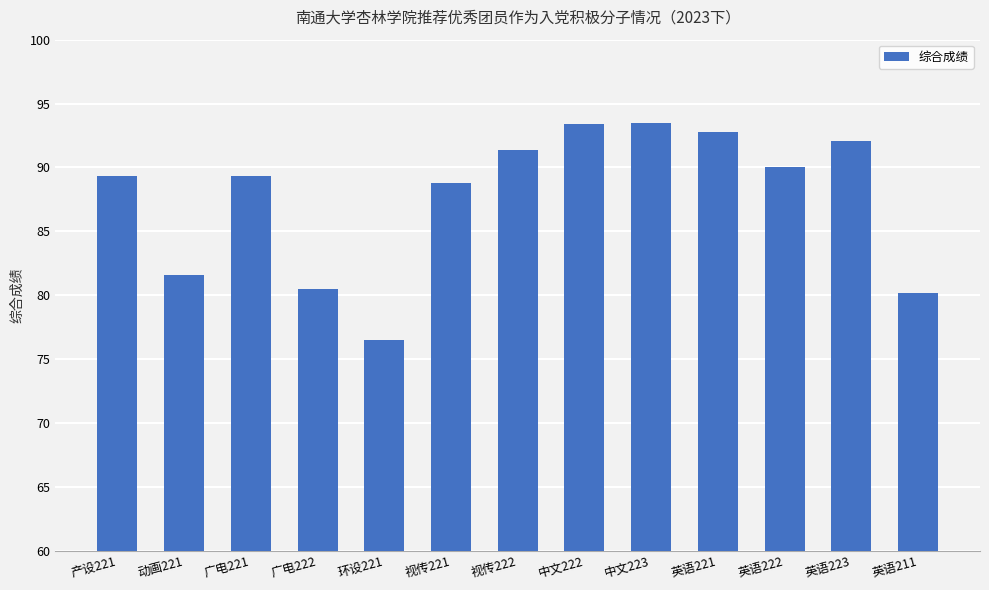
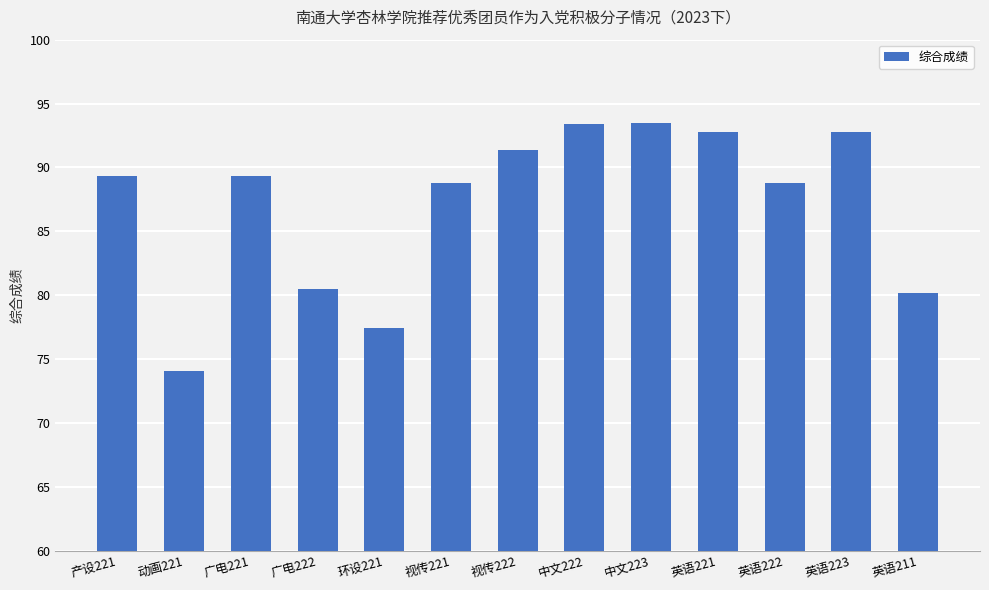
动画221: 81.6 -> 74.1
环设221: 76.5 -> 77.4
英语222: 90.0 -> 88.8
英语223: 92.1 -> 92.8
